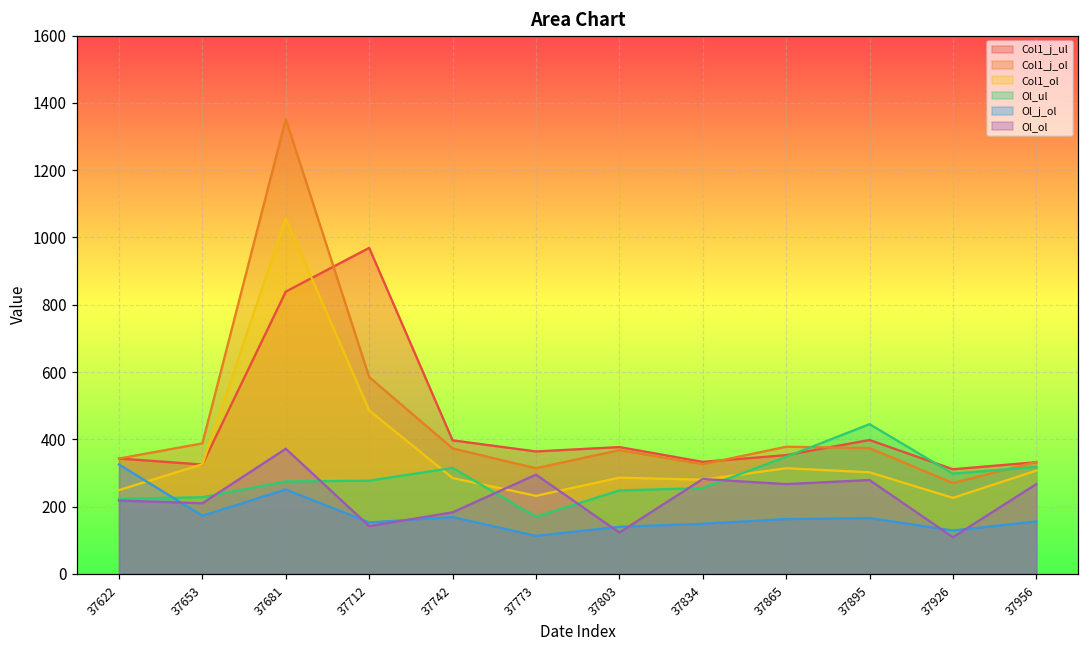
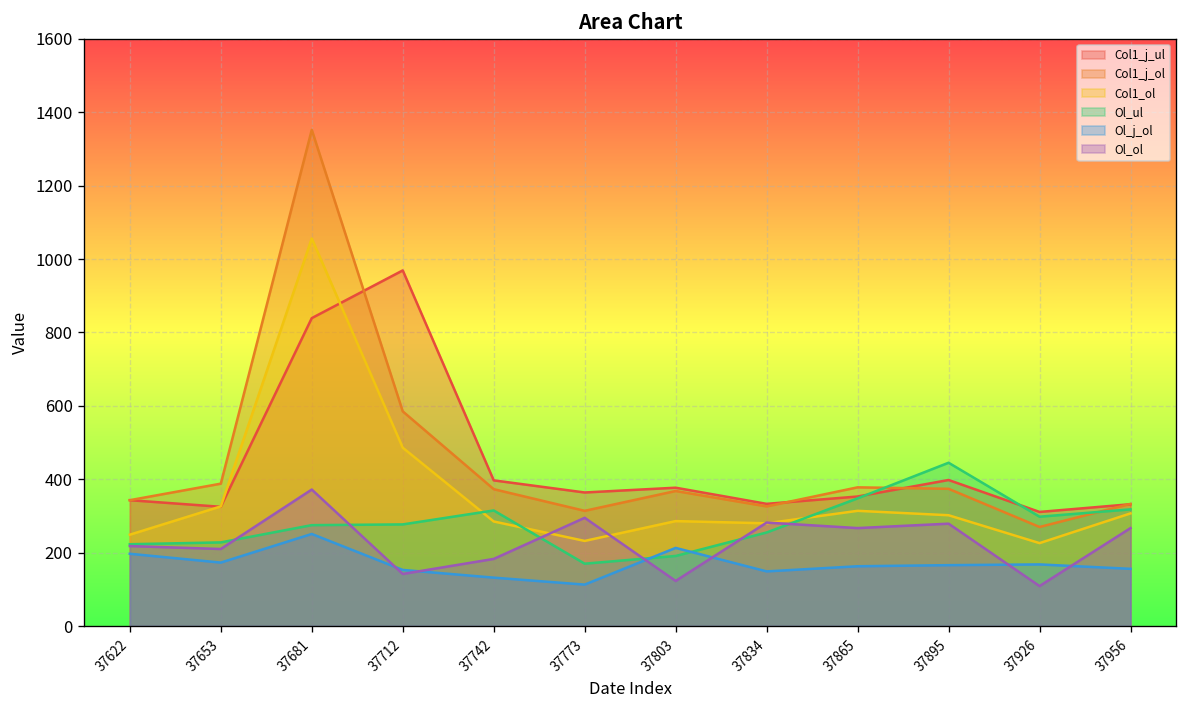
Ol_j_ol, 37622: 330 -> 200
Ol_j_ol, 37742: 170 -> 130
Ol_ul, 37803: 250 -> 190
Ol_j_ol, 37803: 140 -> 210
Ol_j_ol, 37926: 130 -> 170
